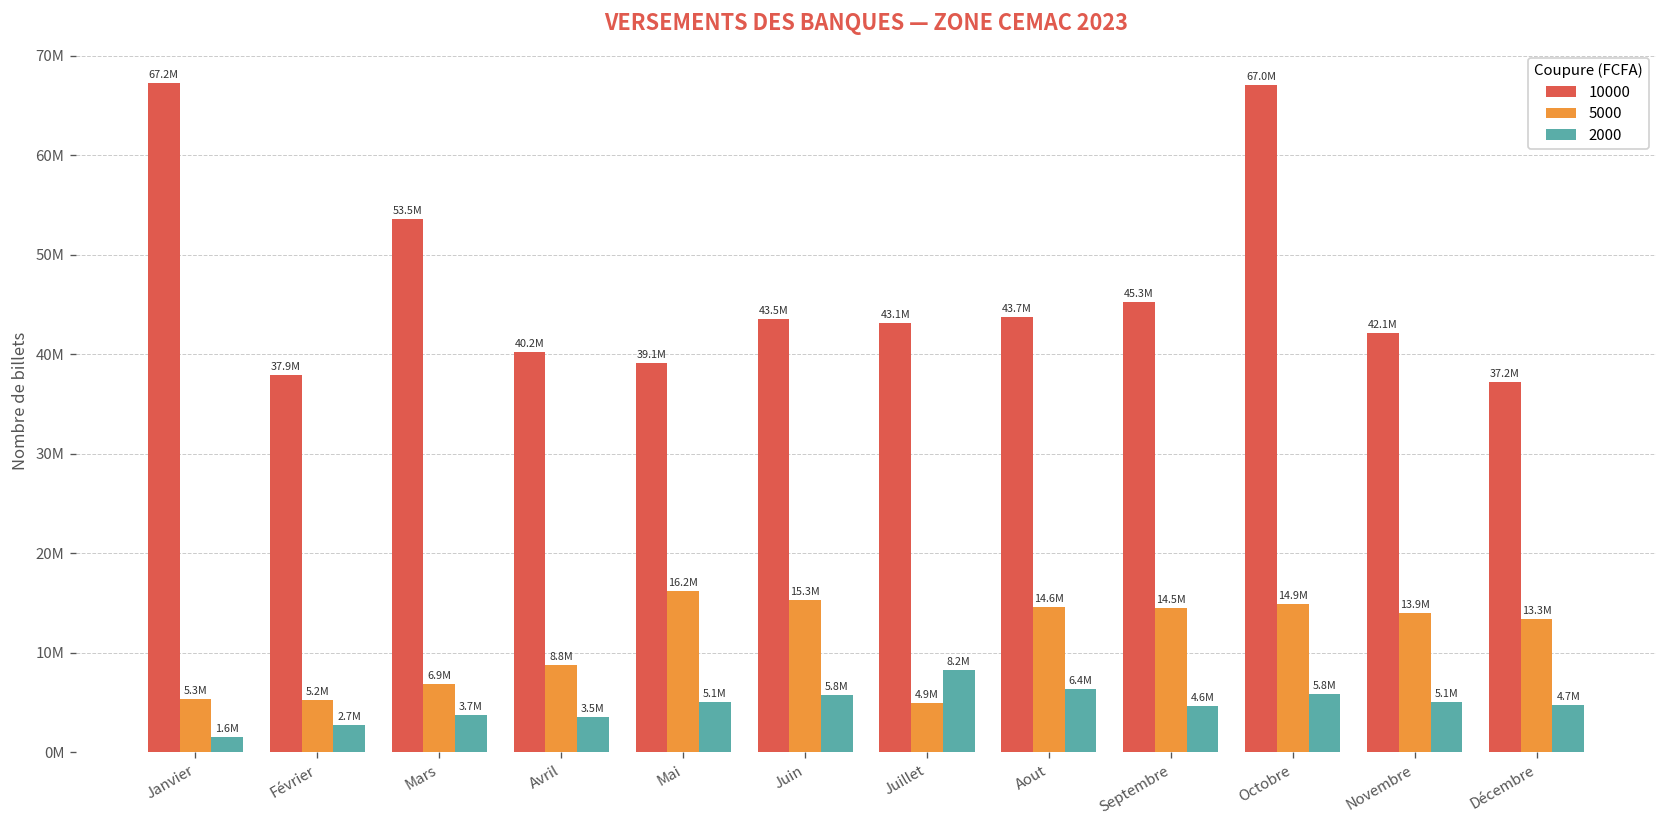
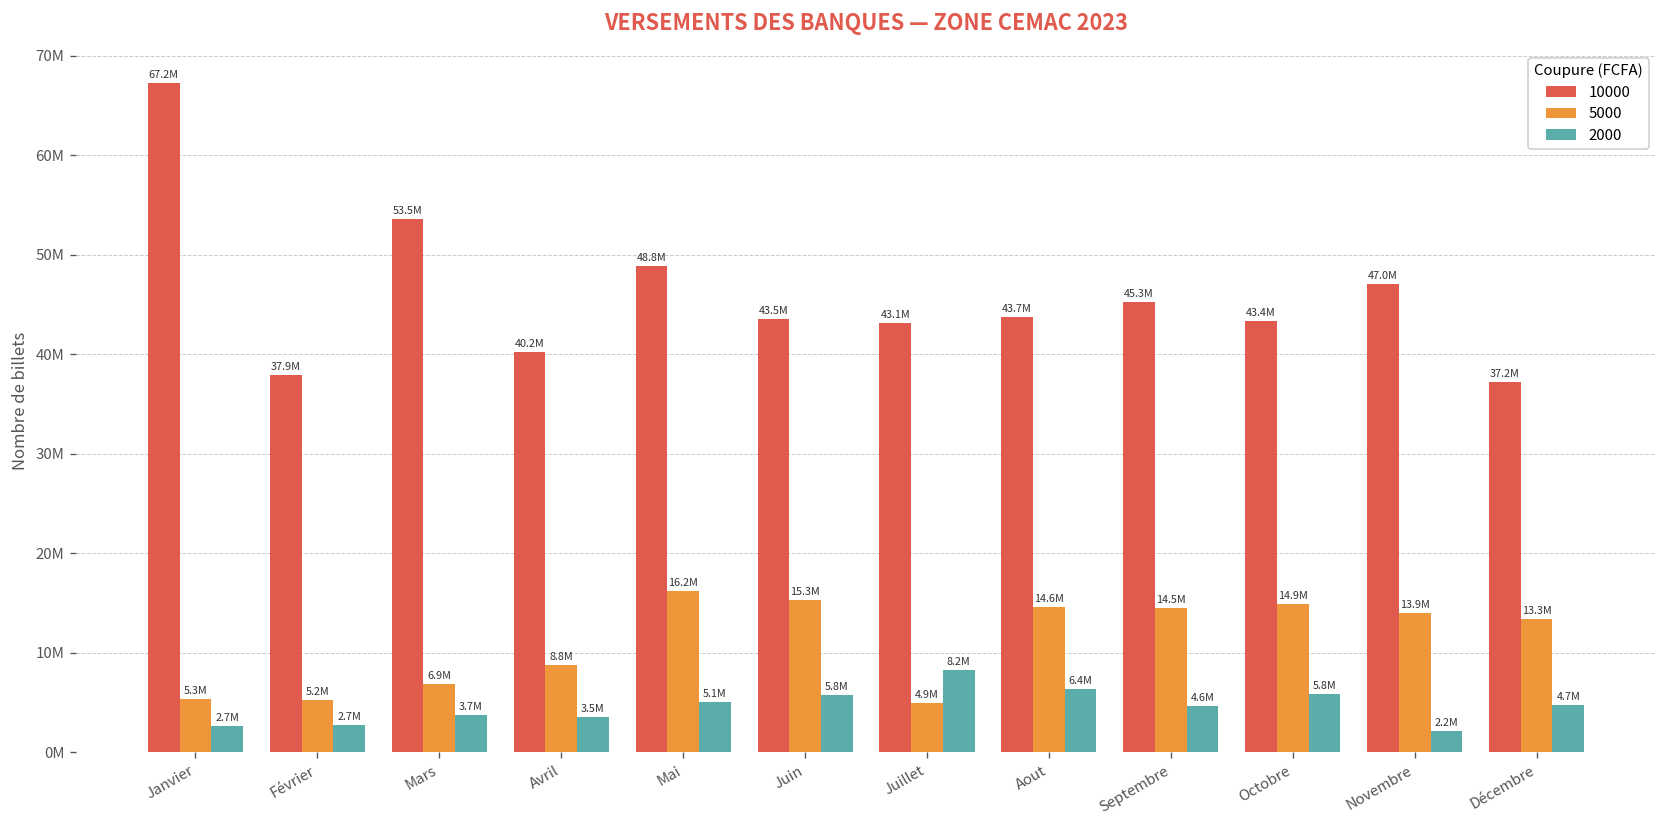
2000, Janvier: 1.6M -> 2.7M
10000, Mai: 39.1M -> 48.8M
10000, Octobre: 67.0M -> 43.4M
10000, Novembre: 42.1M -> 47.0M
2000, Novembre: 5.1M -> 2.2M
